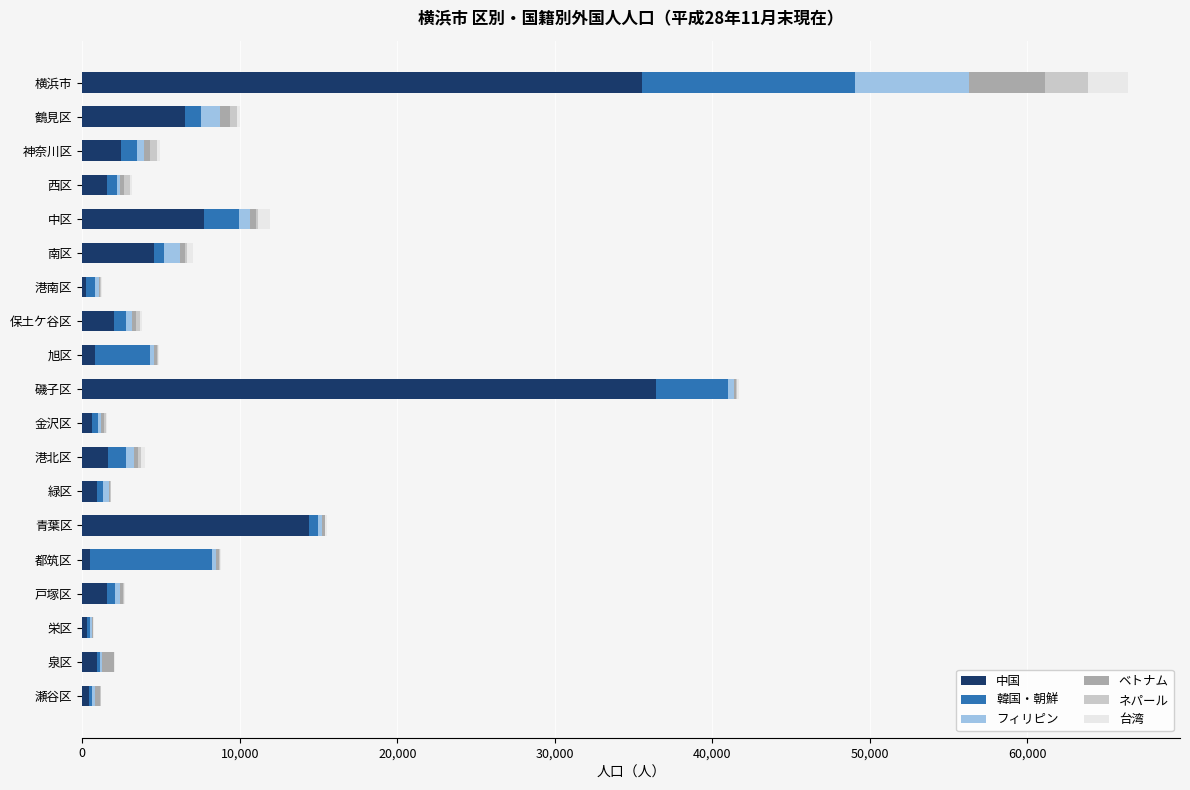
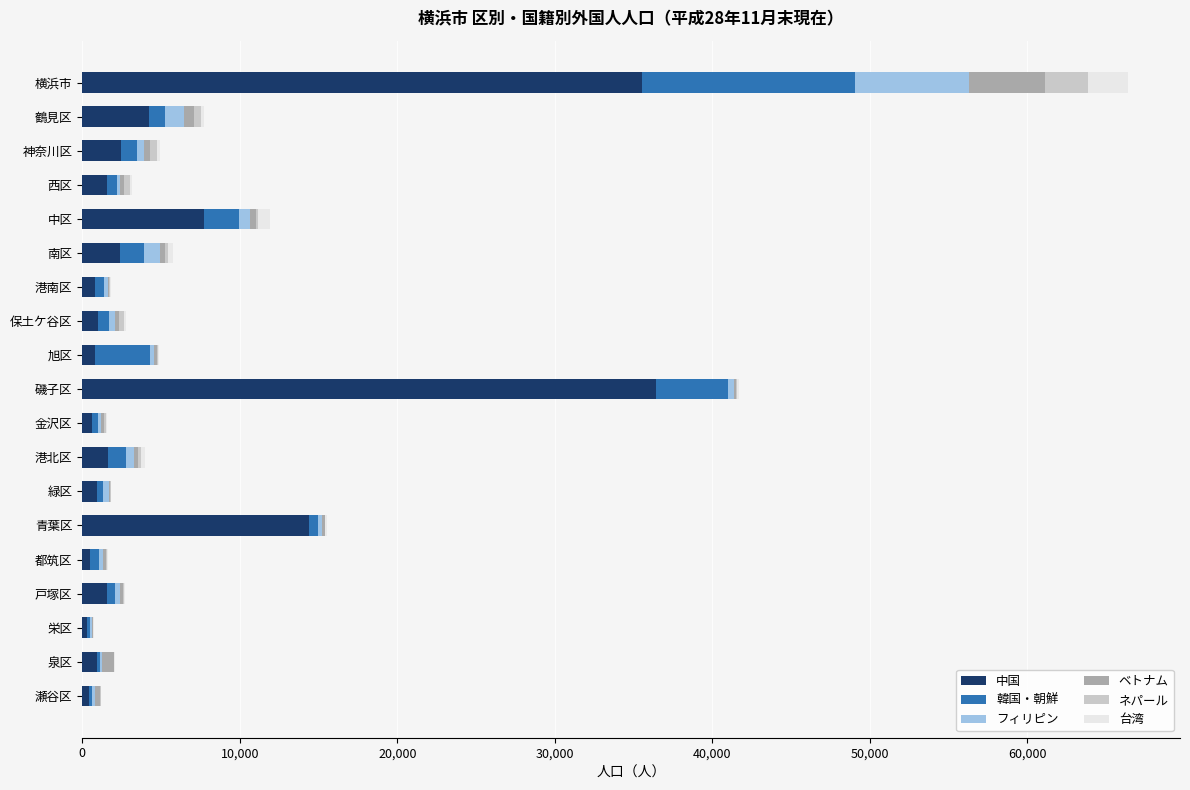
中国, 鶴見区: 6,500 -> 4,200
中国, 南区: 4,600 -> 2,400
韓国・朝鮮, 南区: 600 -> 1,600
中国, 港南区: 300 -> 800
中国, 保土ケ谷区: 2,000 -> 1,000
韓国・朝鮮, 都筑区: 7,700 -> 500
